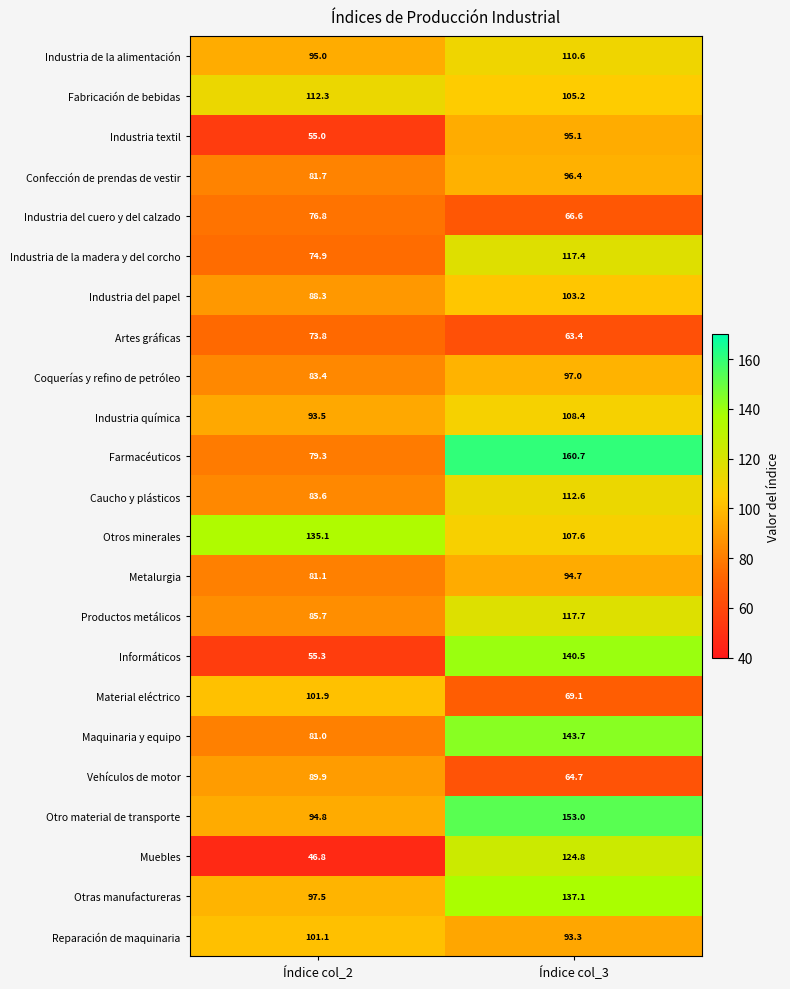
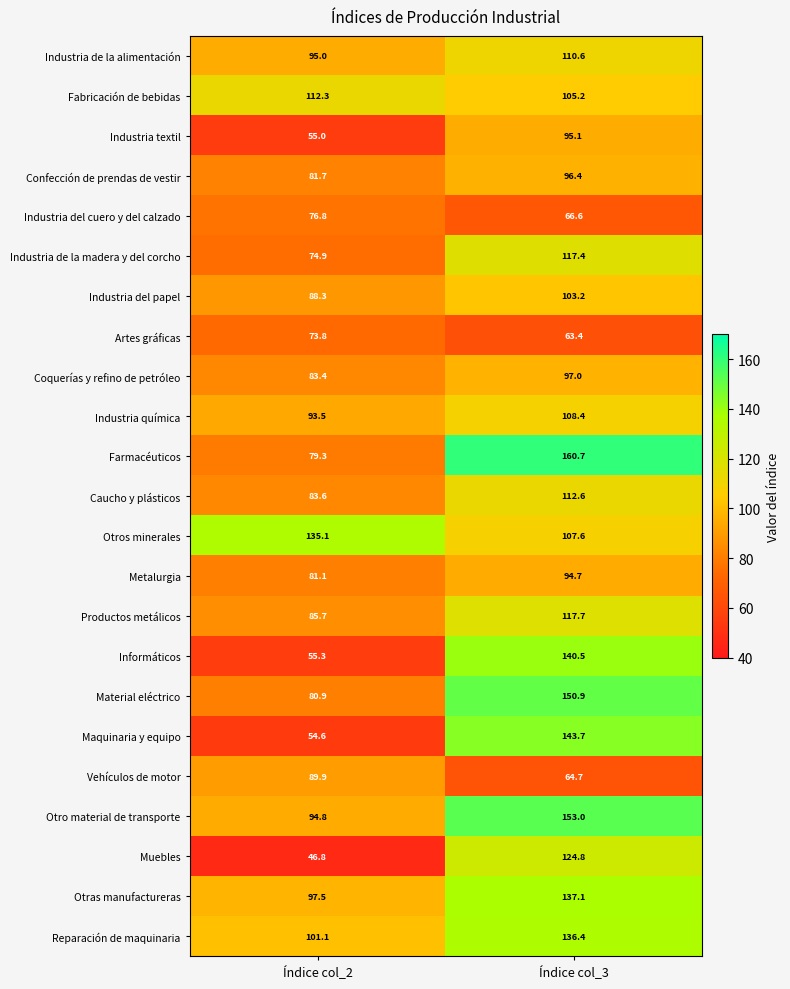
Material eléctrico, Índice col_2: 101.9 -> 80.9
Material eléctrico, Índice col_3: 69.1 -> 150.9
Maquinaria y equipo, Índice col_2: 81.0 -> 54.6
Reparación de maquinaria, Índice col_3: 93.3 -> 136.4
